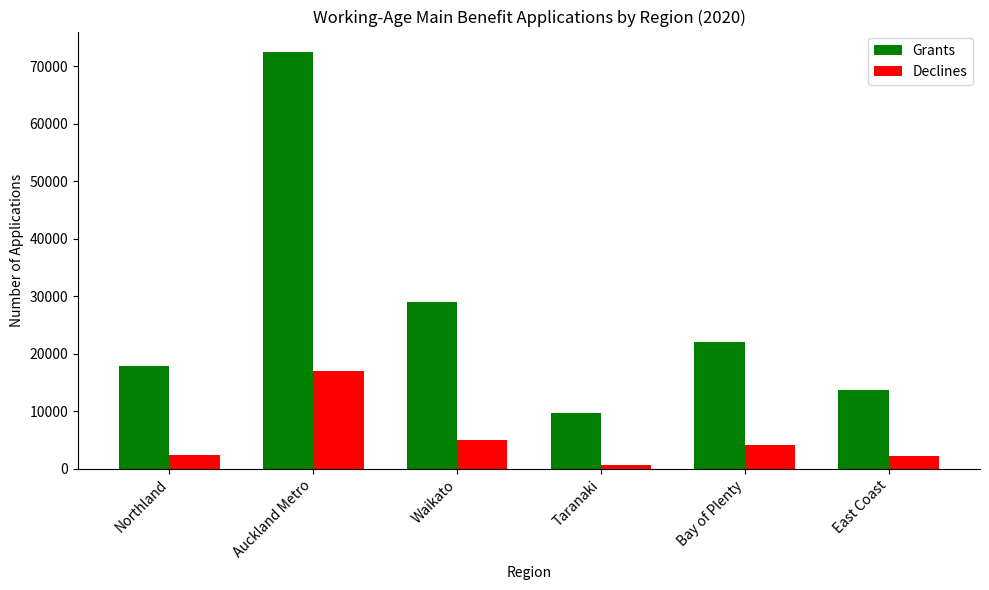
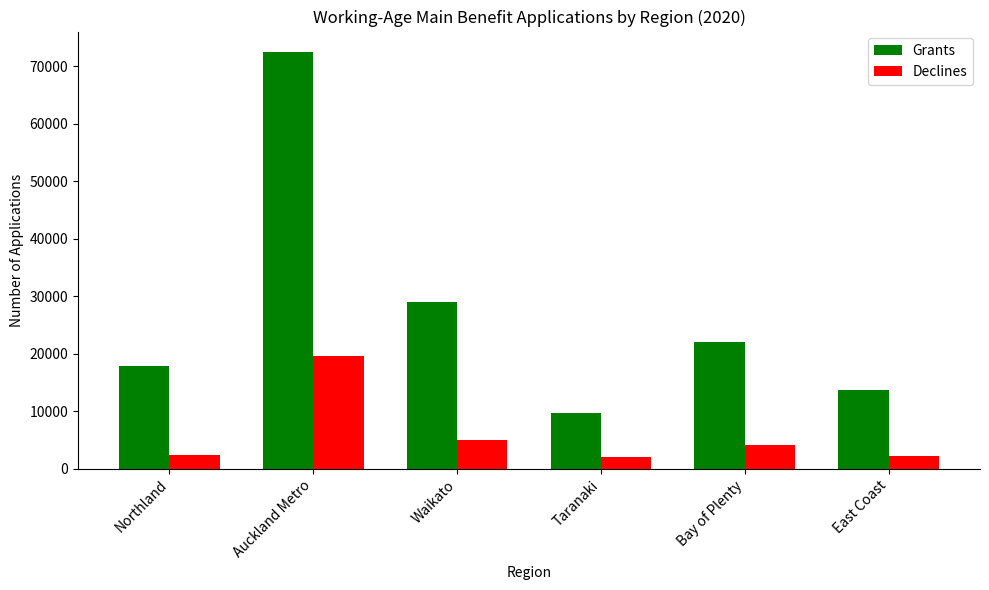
Declines, Auckland Metro: 17000 -> 20000
Declines, Taranaki: 1000 -> 2000
